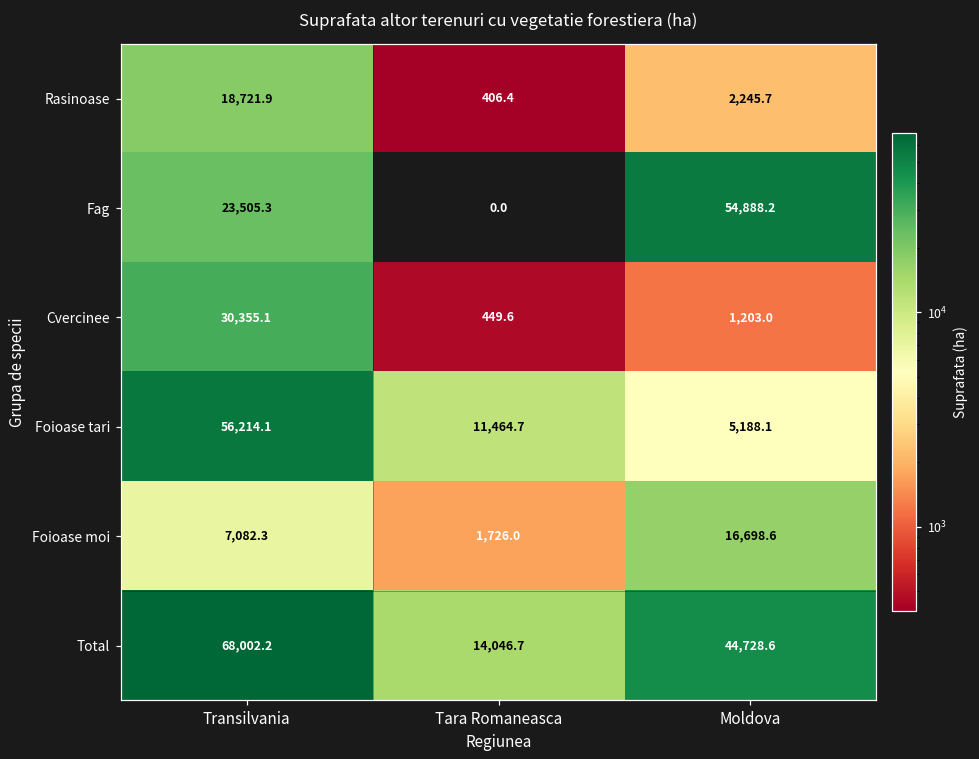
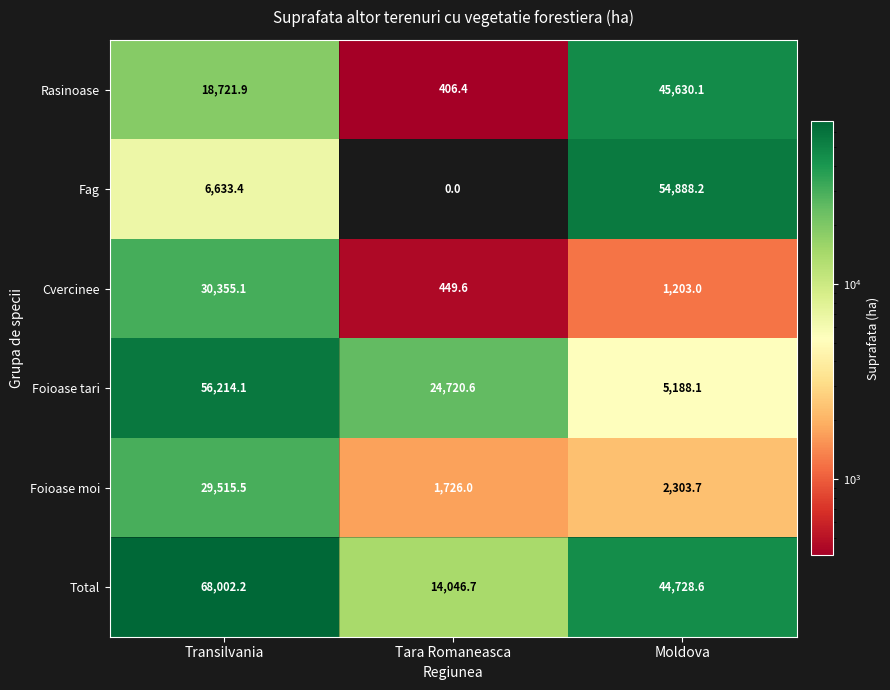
Rasinoase, Moldova: 2,245.7 -> 45,630.1
Fag, Transilvania: 23,505.3 -> 6,633.4
Foioase tari, Tara Romaneasca: 11,464.7 -> 24,720.6
Foioase moi, Transilvania: 7,082.3 -> 29,515.5
Foioase moi, Moldova: 16,698.6 -> 2,303.7
